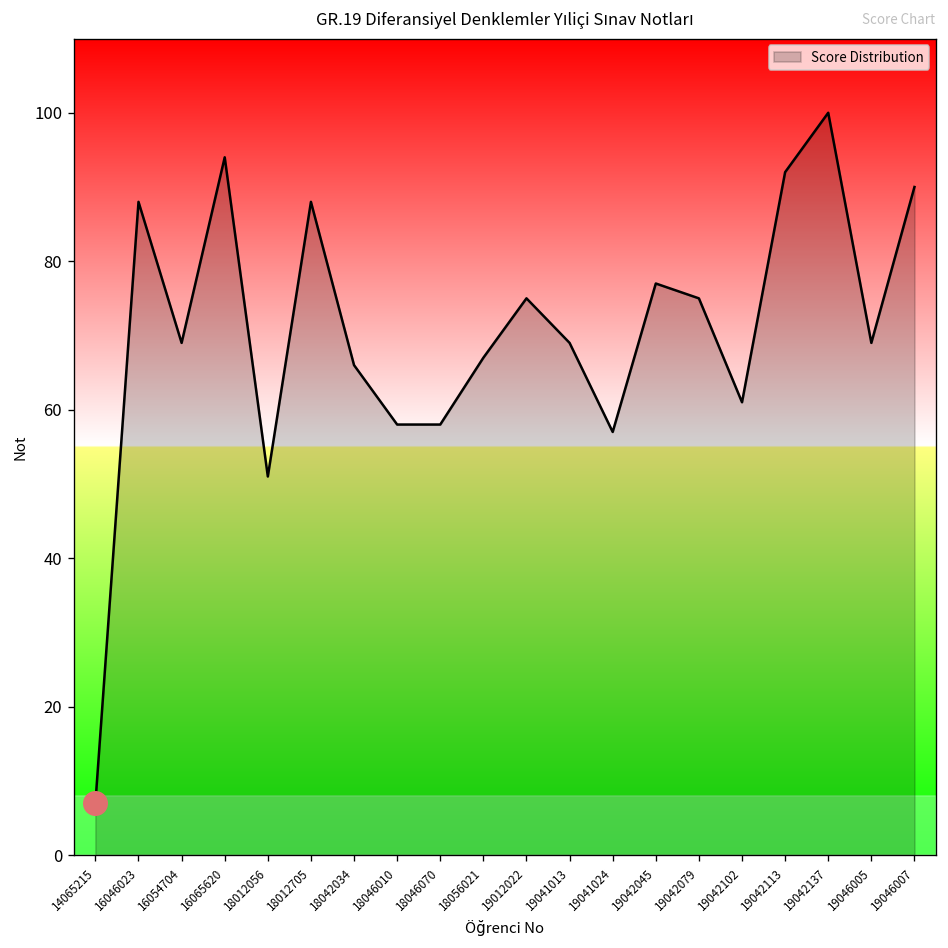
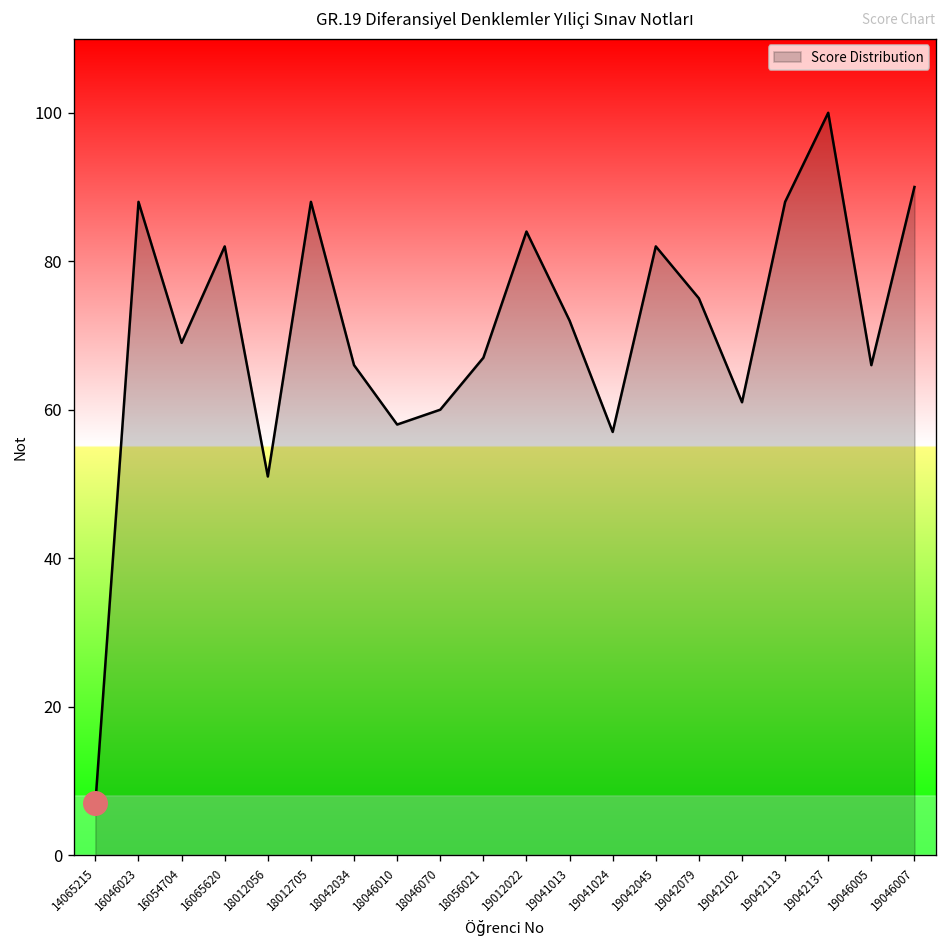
Score Distribution, 16065620: 94 -> 82
Score Distribution, 18046070: 58 -> 60
Score Distribution, 19012022: 75 -> 84
Score Distribution, 19041013: 69 -> 72
Score Distribution, 19042045: 77 -> 82
Score Distribution, 19042113: 92 -> 88
Score Distribution, 19046005: 69 -> 66
